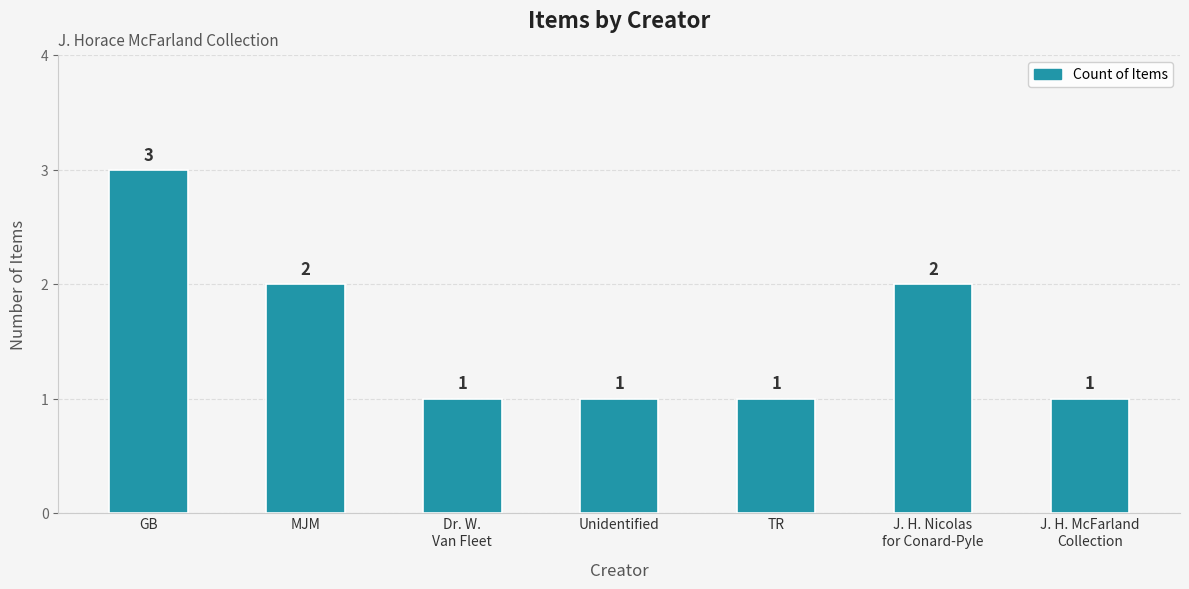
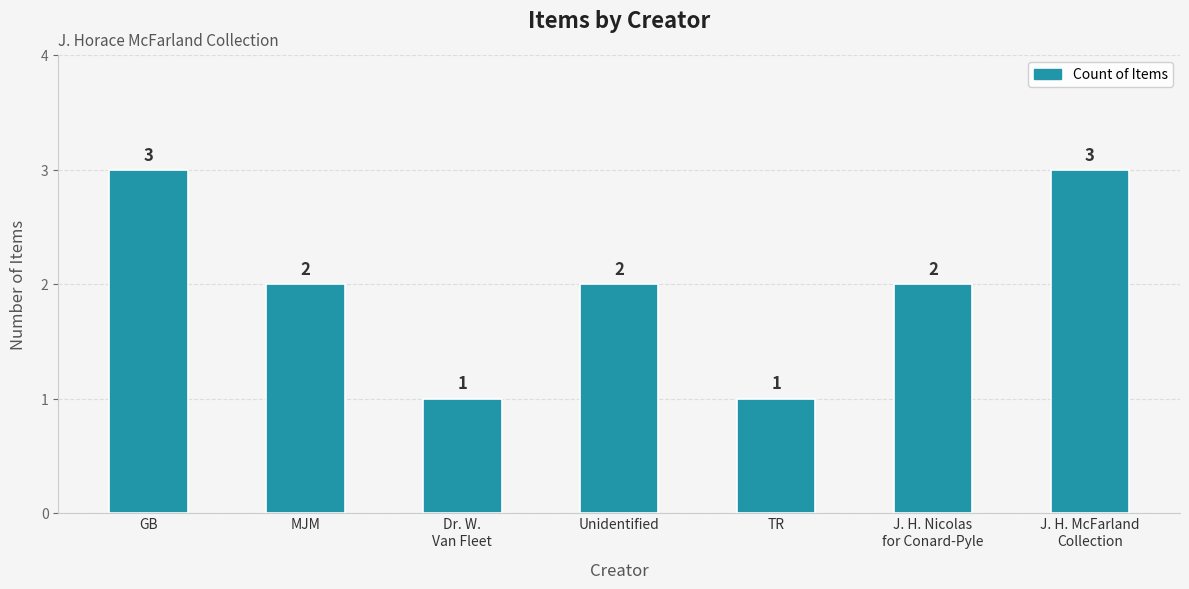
Unidentified: 1 -> 2
J. H. McFarland Collection: 1 -> 3
